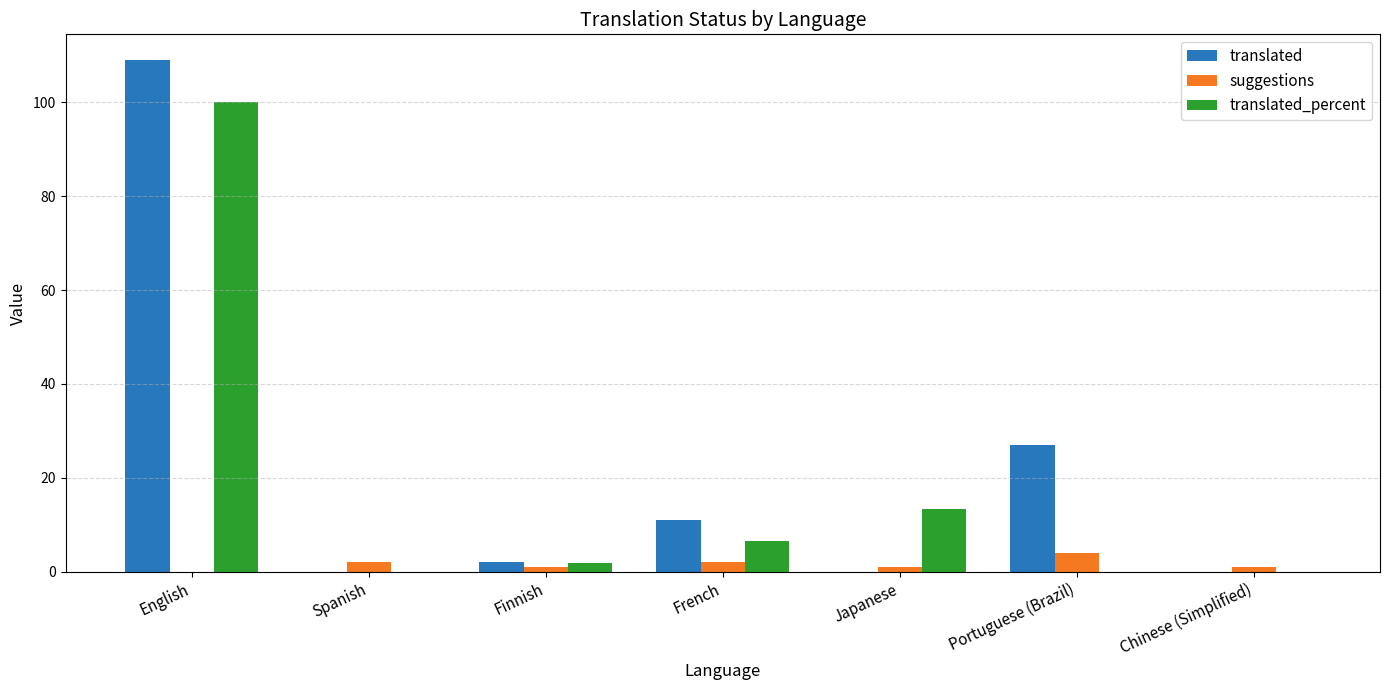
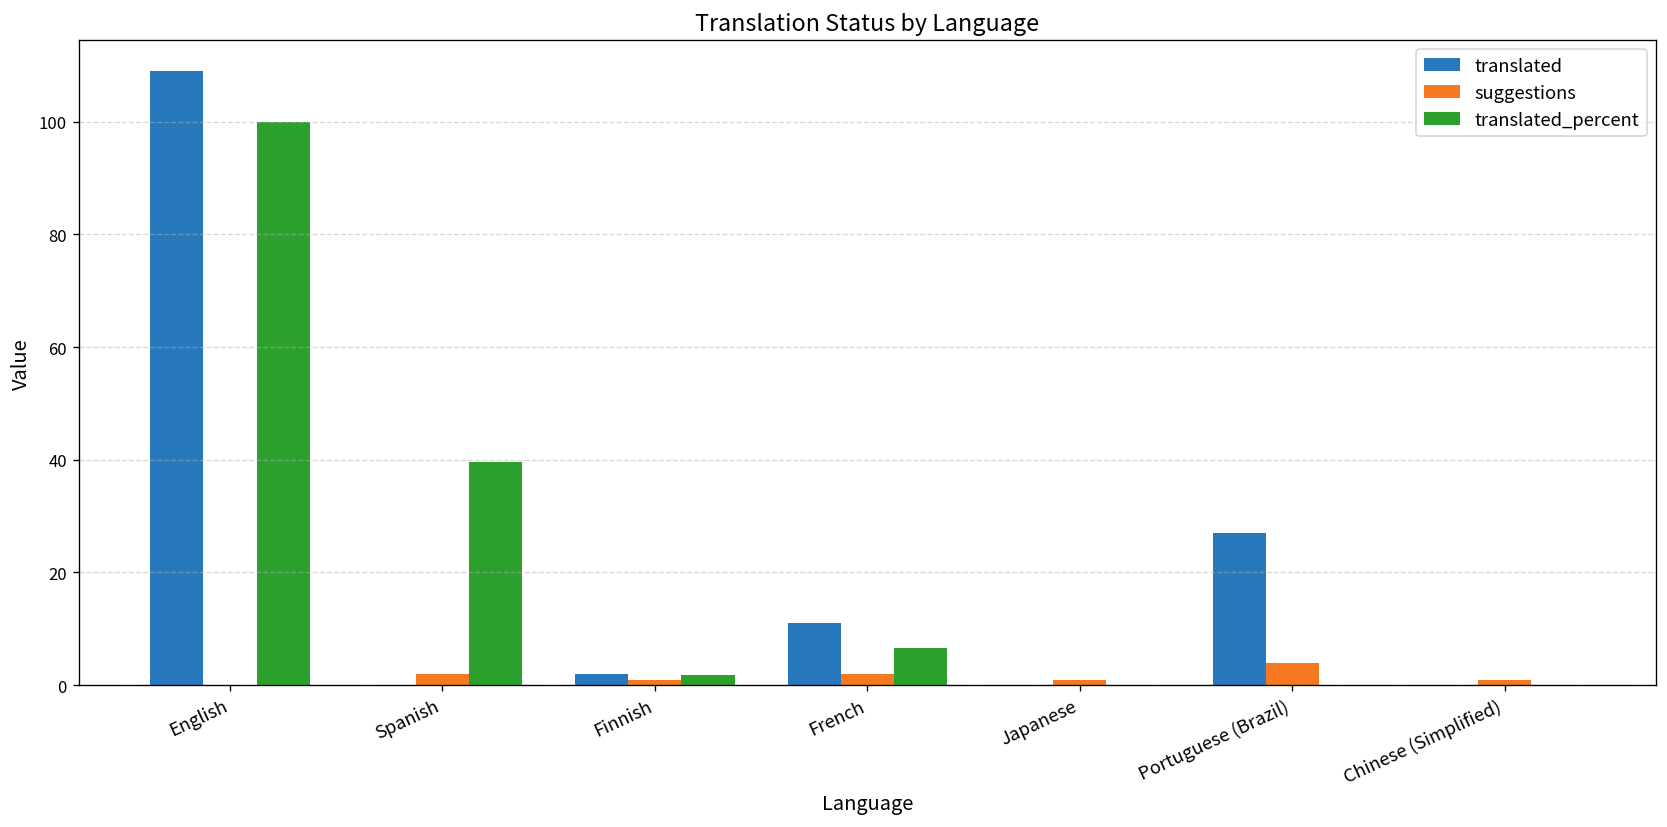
translated_percent, Spanish: 0 -> 40
translated_percent, Japanese: 13 -> 0
